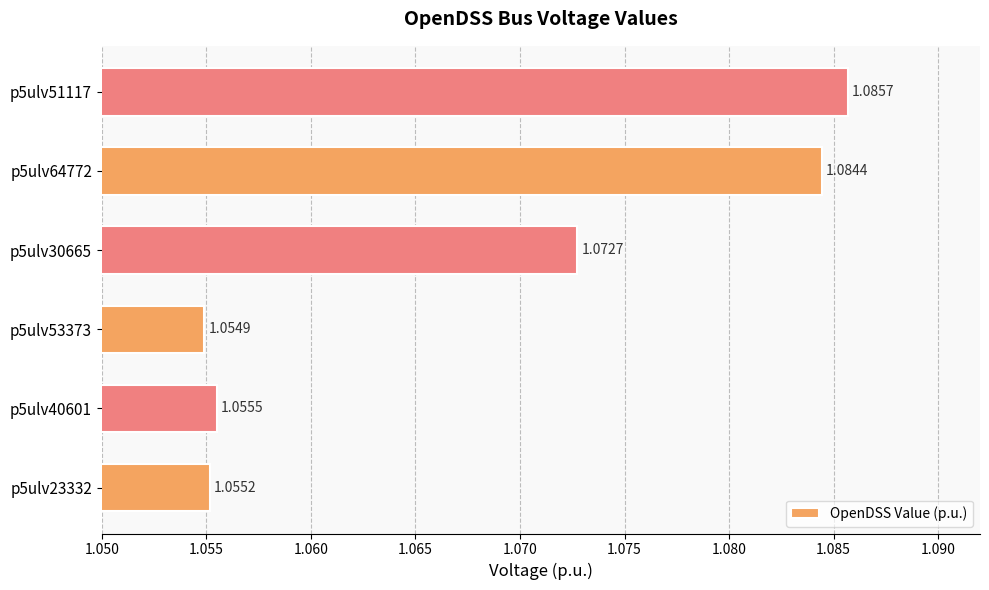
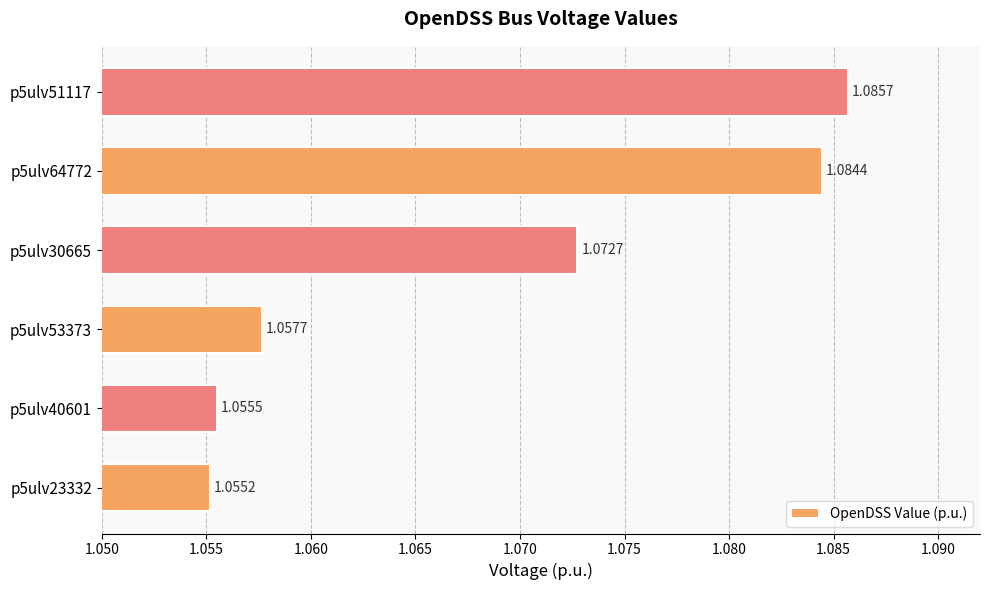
p5ulv53373: 1.0549 -> 1.0577
